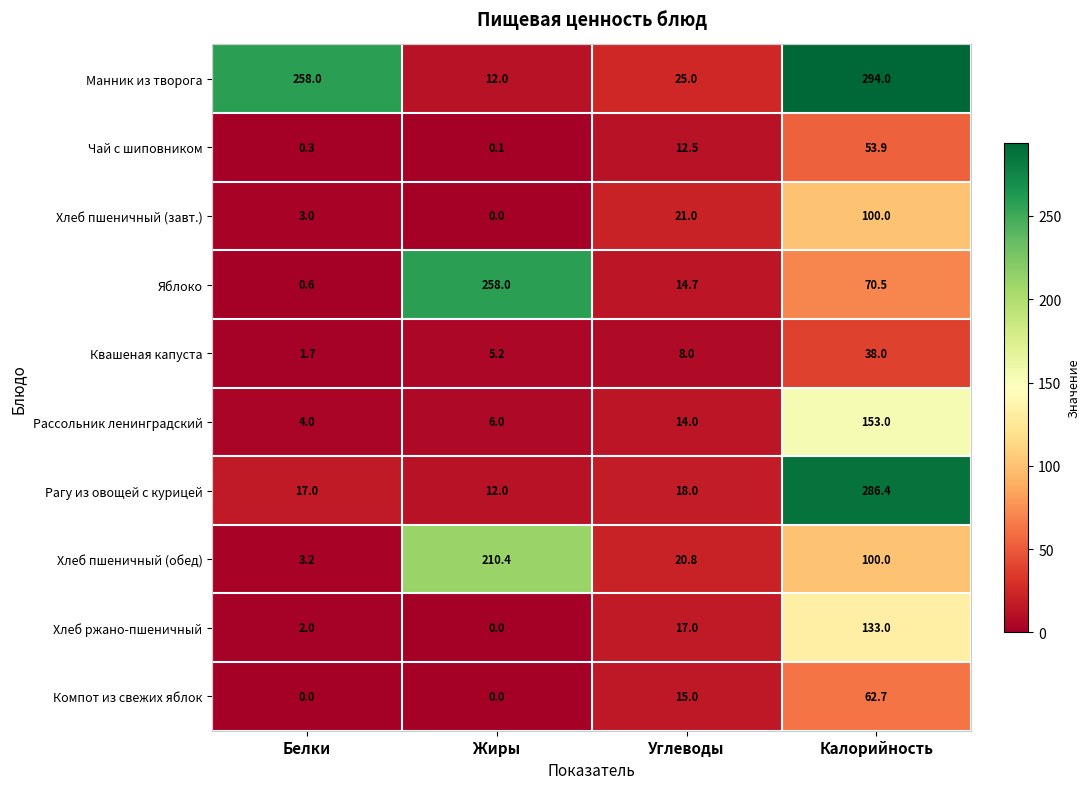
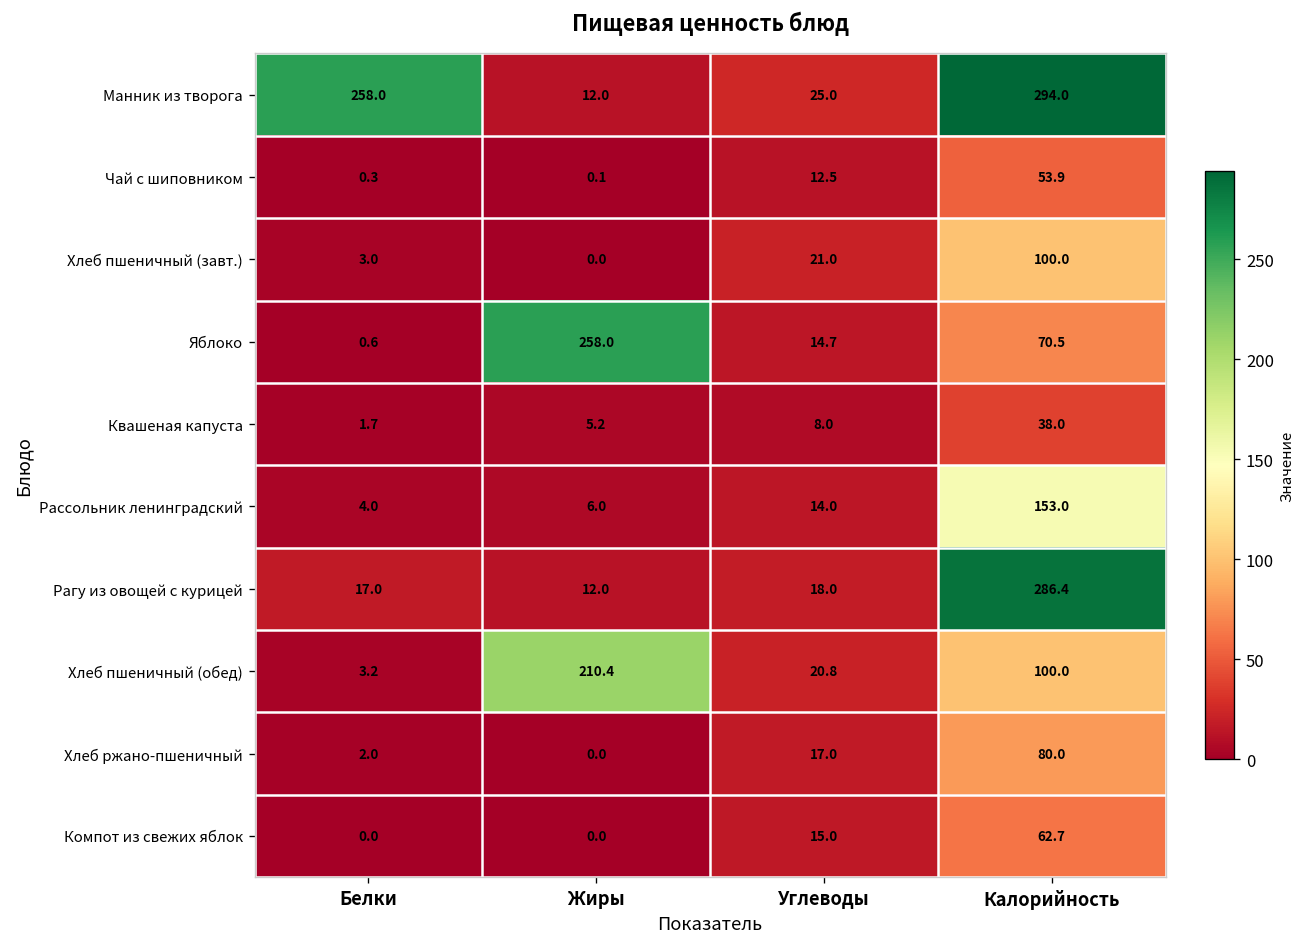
Хлеб ржано-пшеничный, Калорийность: 133.0 -> 80.0
